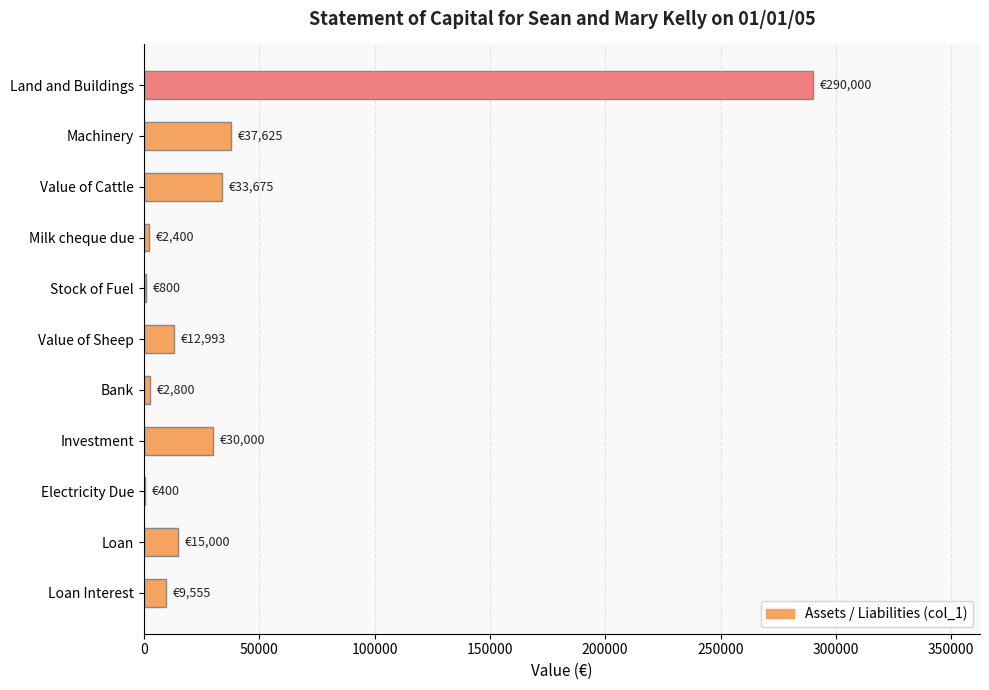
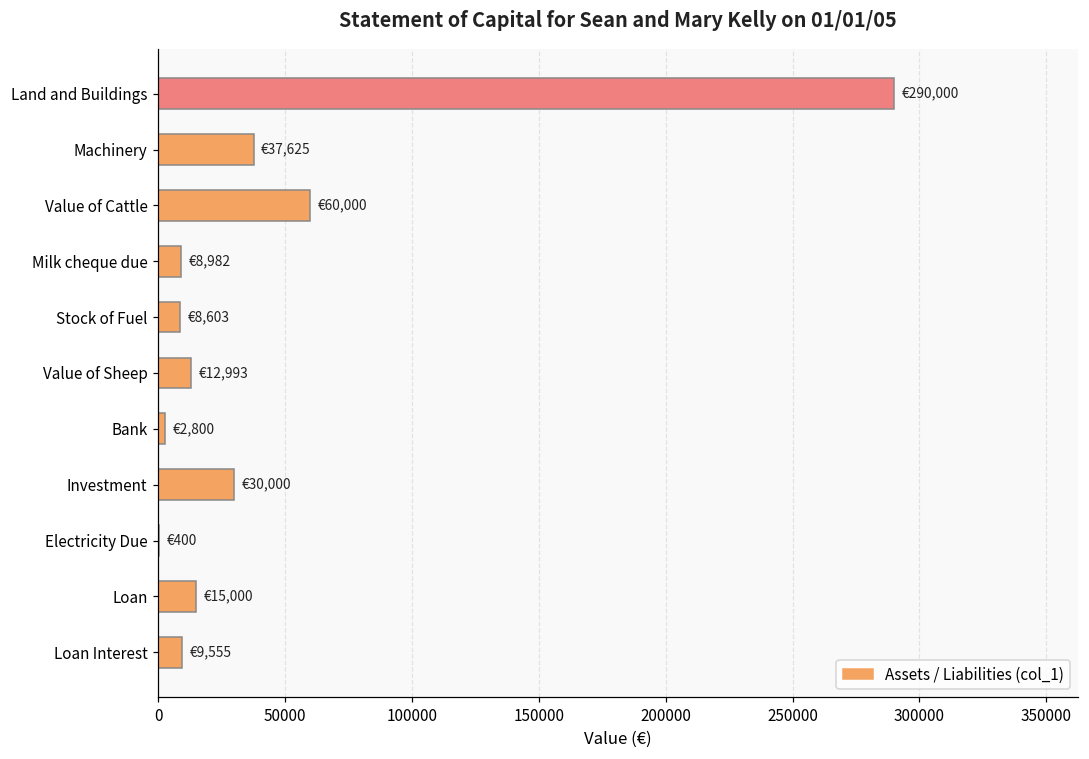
Value of Cattle: €33,675 -> €60,000
Milk cheque due: €2,400 -> €8,982
Stock of Fuel: €800 -> €8,603
